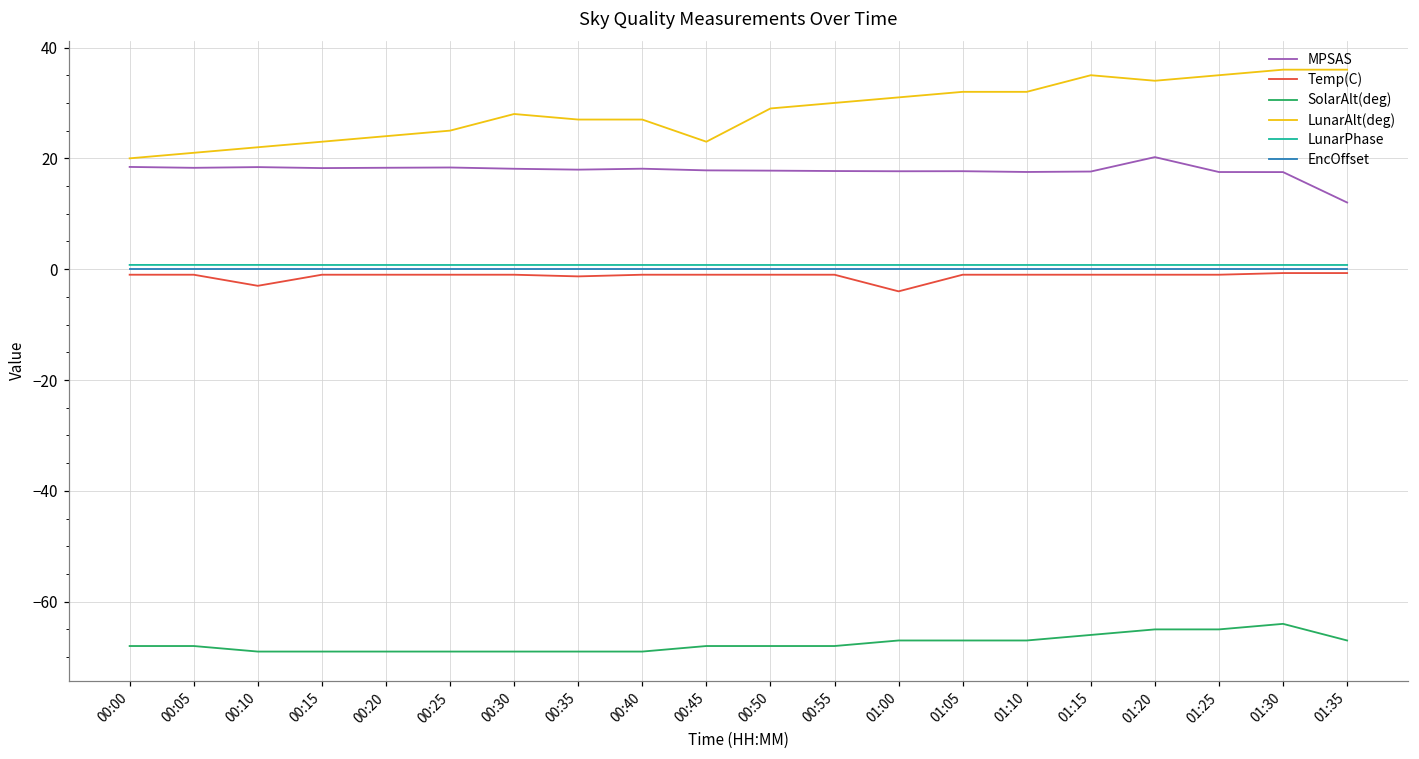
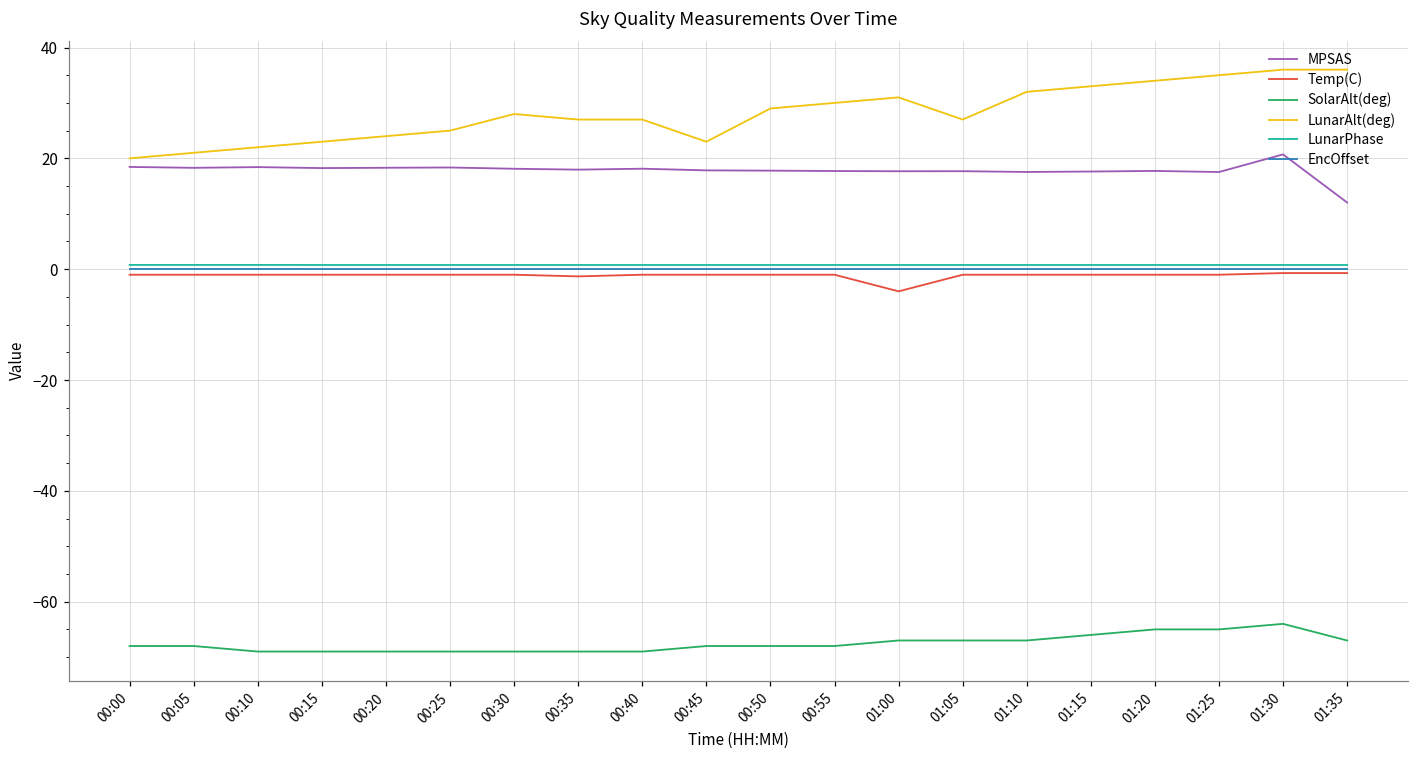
Temp(C), 00:10: -3 -> -1
LunarAlt(deg), 01:05: 32 -> 27
LunarAlt(deg), 01:15: 35 -> 33
MPSAS, 01:20: 20 -> 18
MPSAS, 01:30: 18 -> 21
